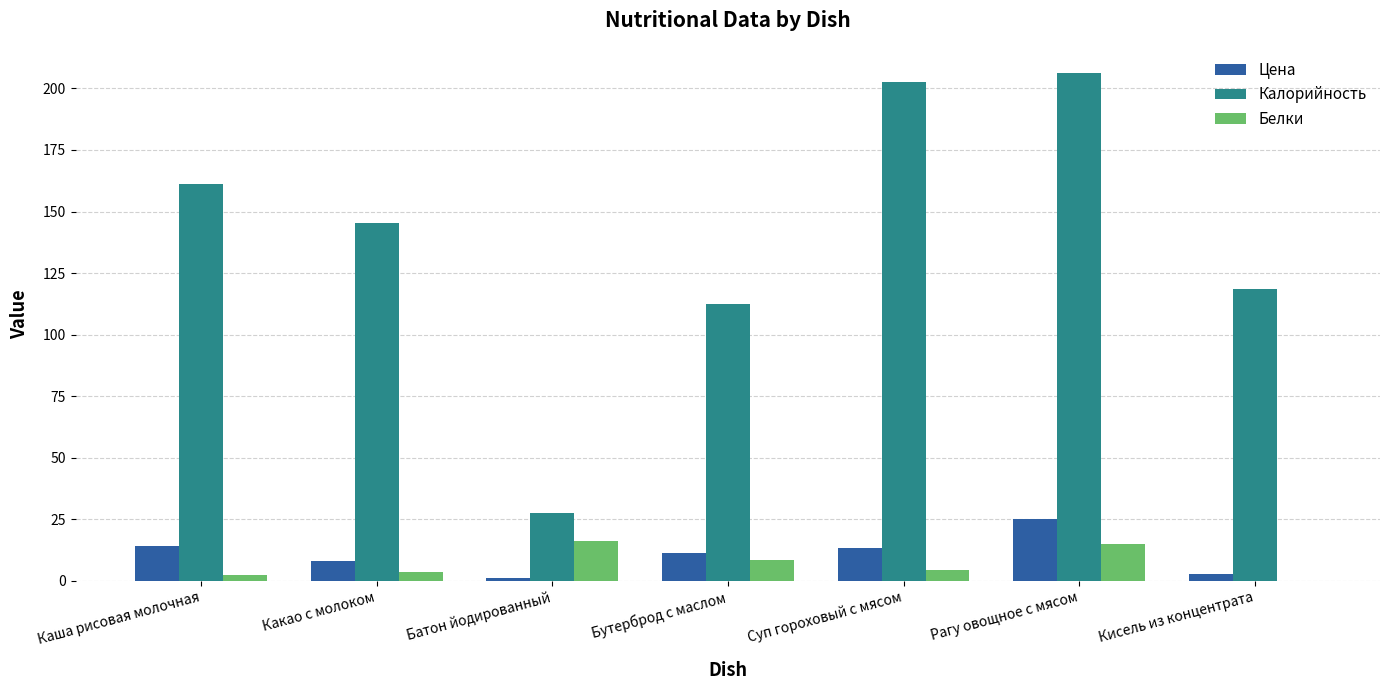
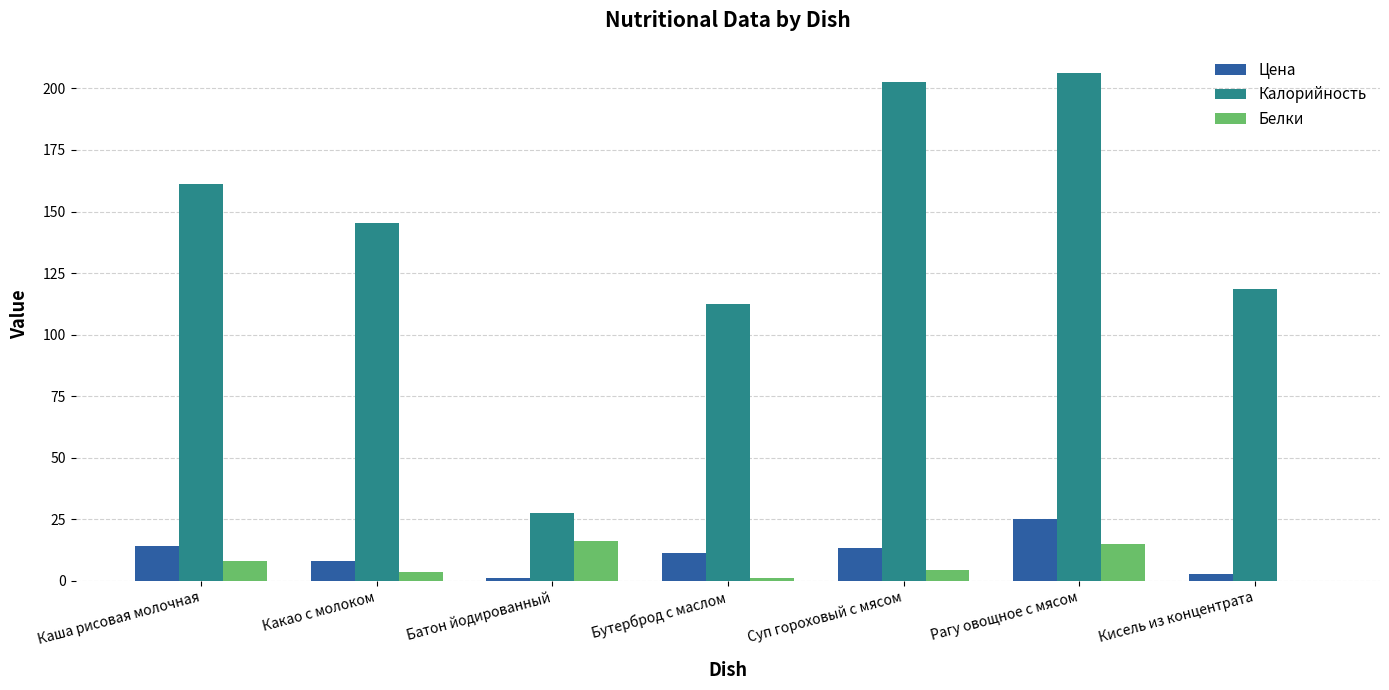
Белки, Каша рисовая молочная: 2 -> 8
Белки, Бутерброд с маслом: 8 -> 1
